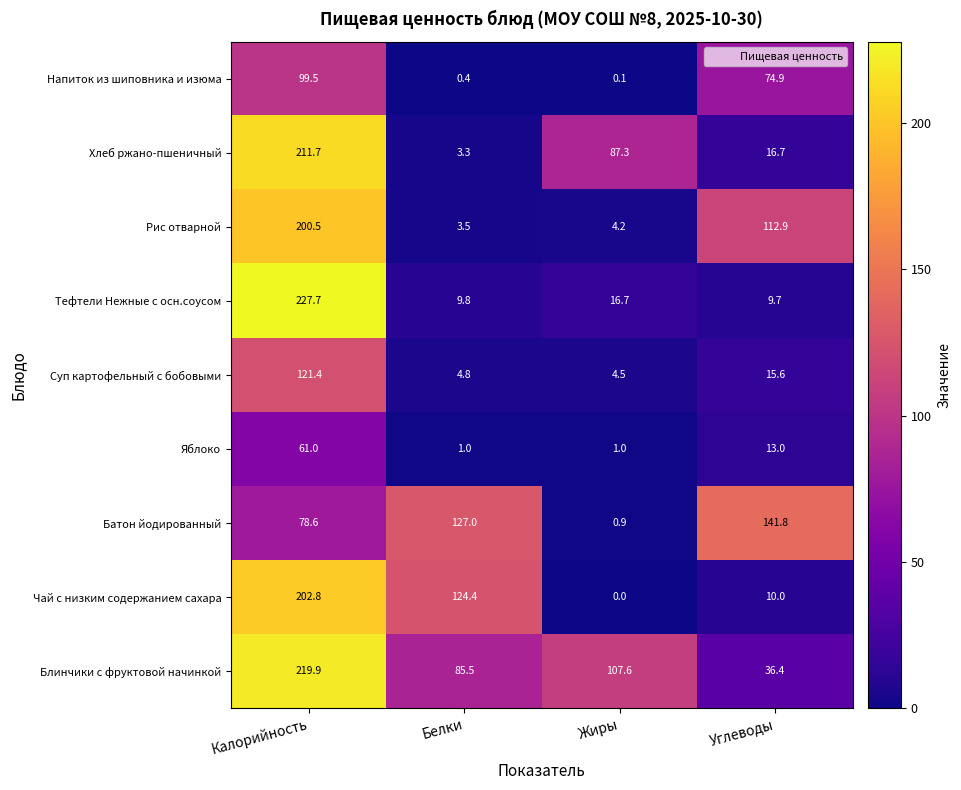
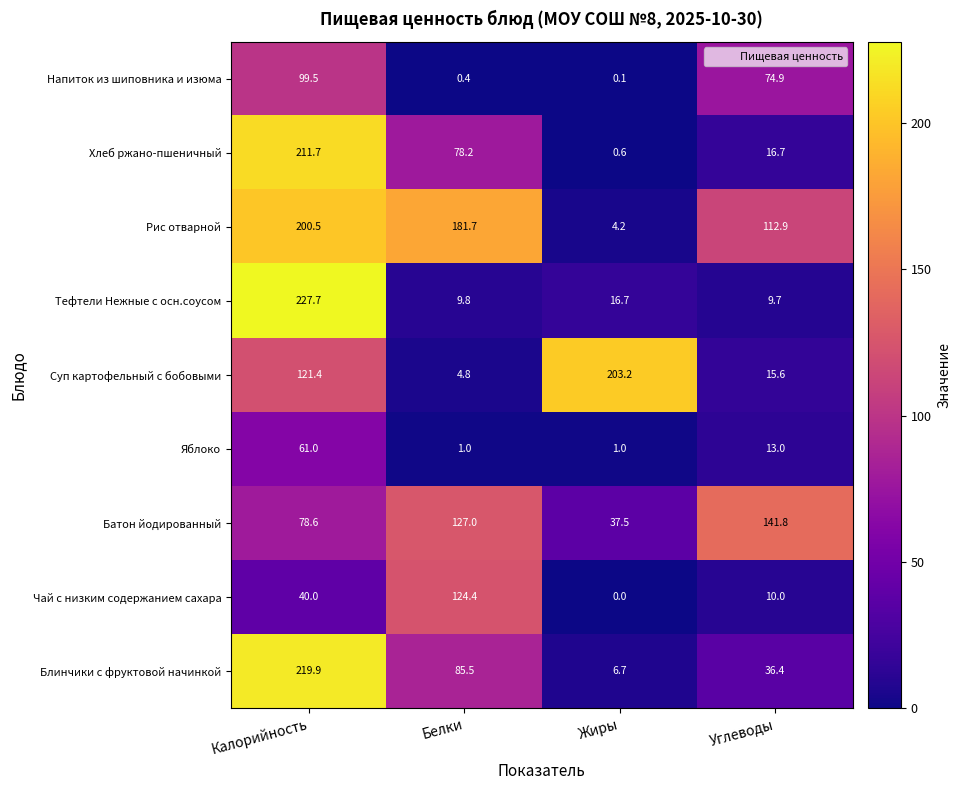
Хлеб ржано-пшеничный, Белки: 3.3 -> 78.2
Хлеб ржано-пшеничный, Жиры: 87.3 -> 0.6
Рис отварной, Белки: 3.5 -> 181.7
Суп картофельный с бобовыми, Жиры: 4.5 -> 203.2
Батон йодированный, Жиры: 0.9 -> 37.5
Чай с низким содержанием сахара, Калорийность: 202.8 -> 40.0
Блинчики с фруктовой начинкой, Жиры: 107.6 -> 6.7
